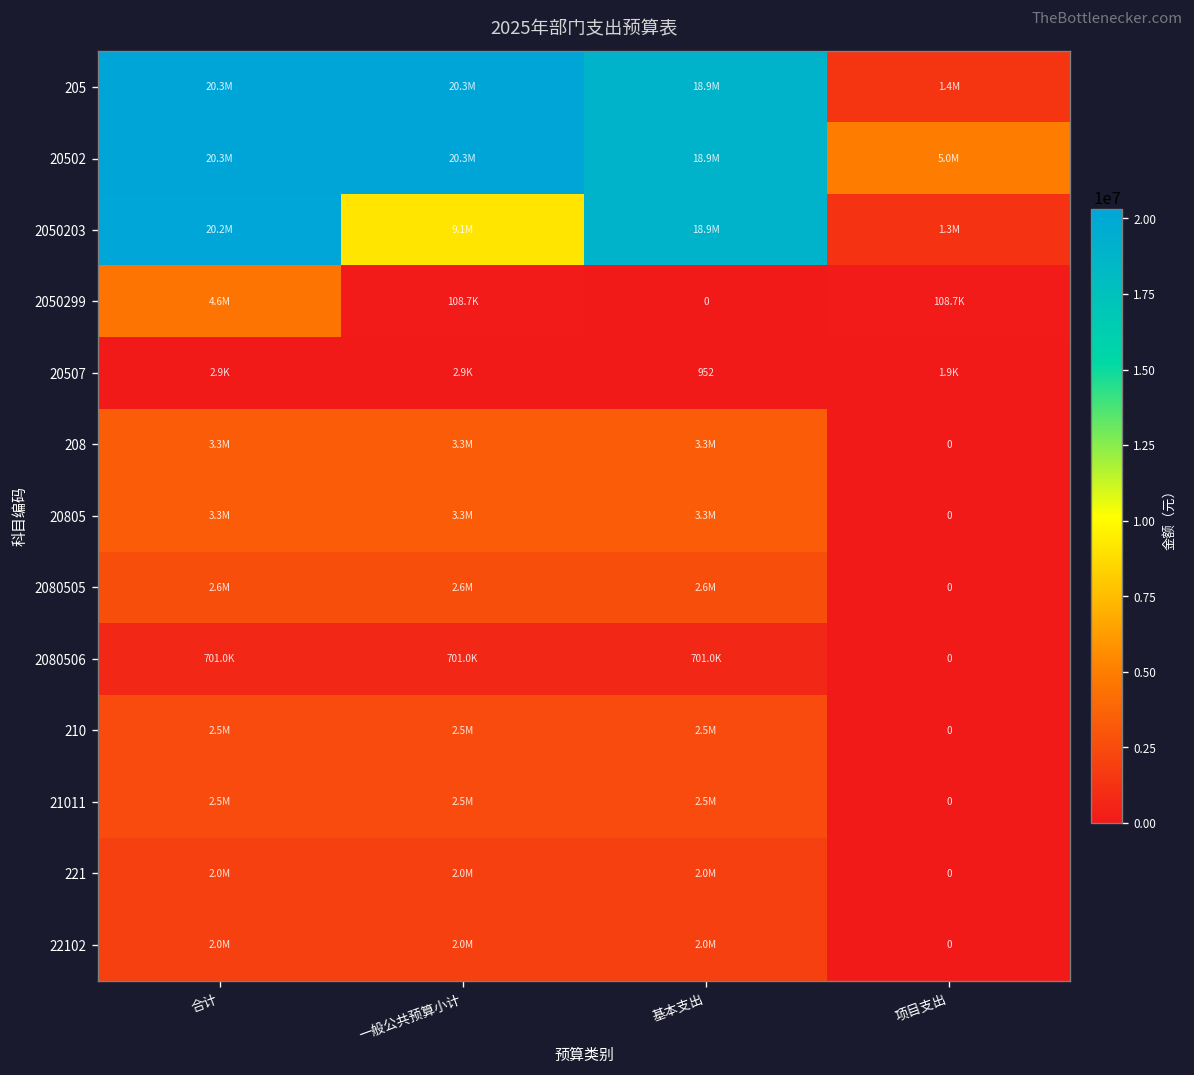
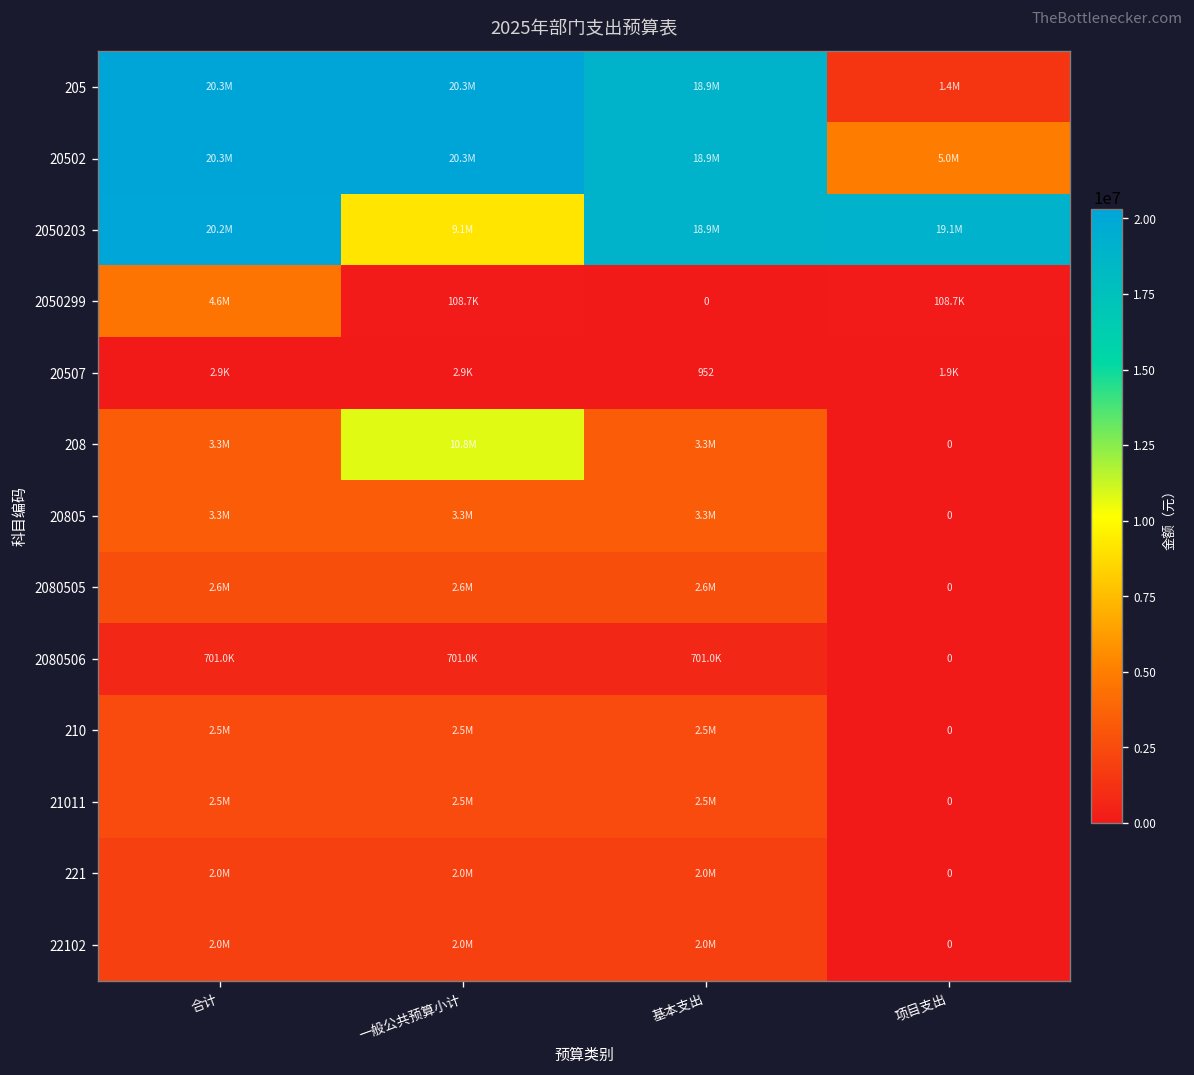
2050203, 项目支出: 1.3M -> 19.1M
208, 一般公共预算小计: 3.3M -> 10.8M
